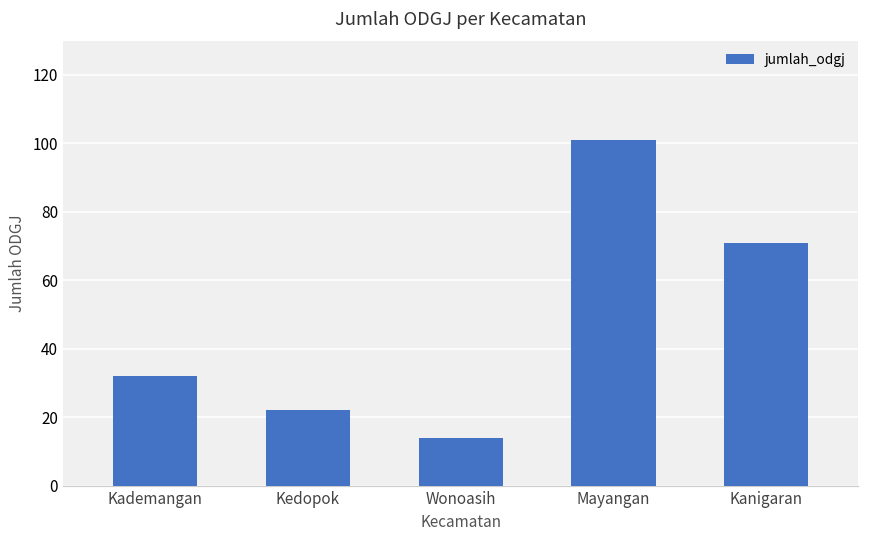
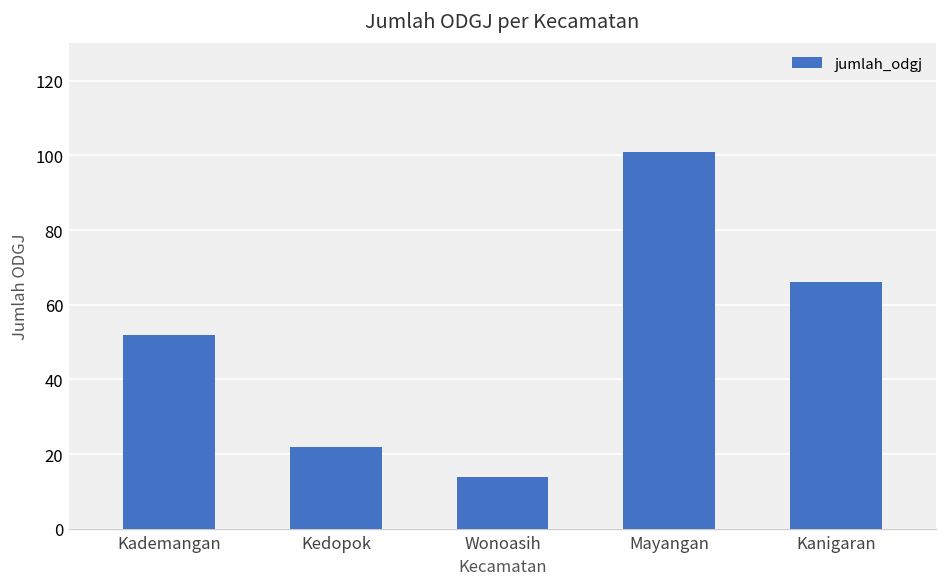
Kademangan: 32 -> 52
Kanigaran: 71 -> 66
